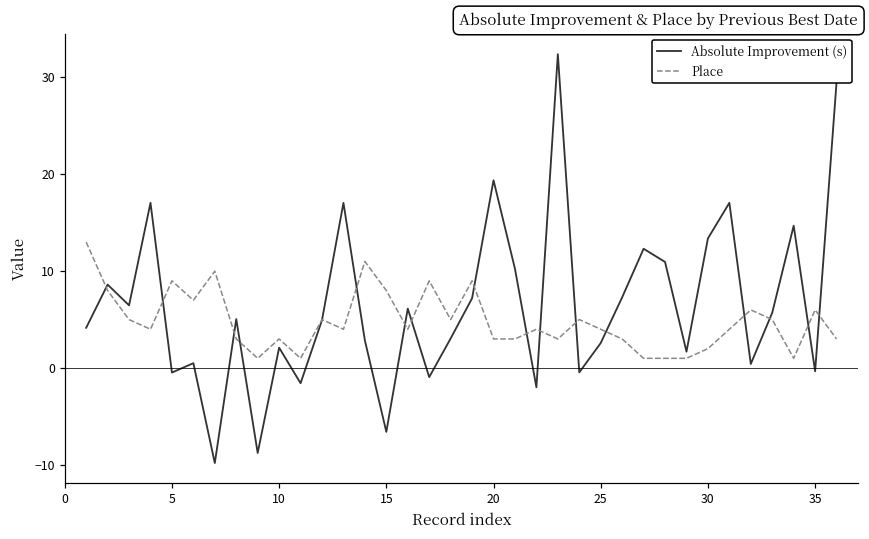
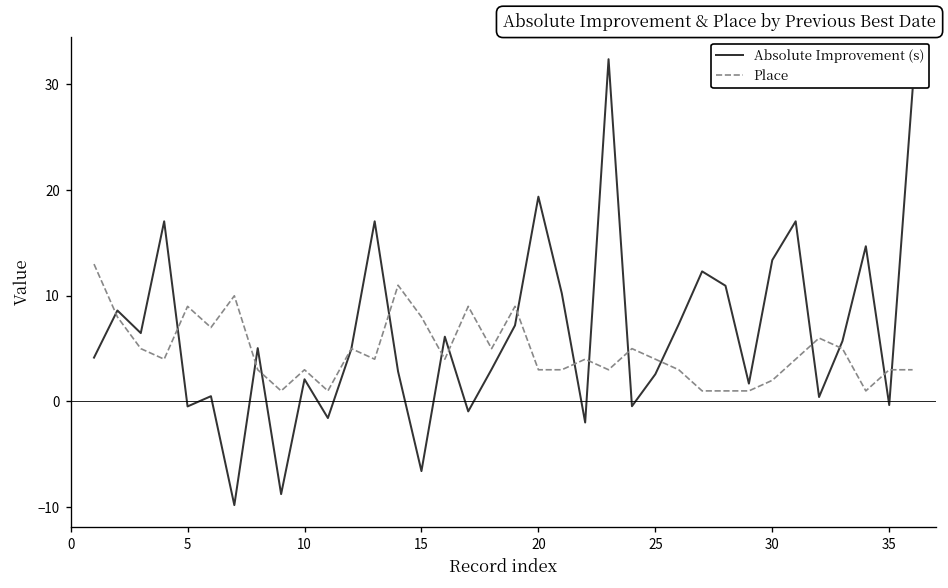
Place, 35: 6 -> 3
